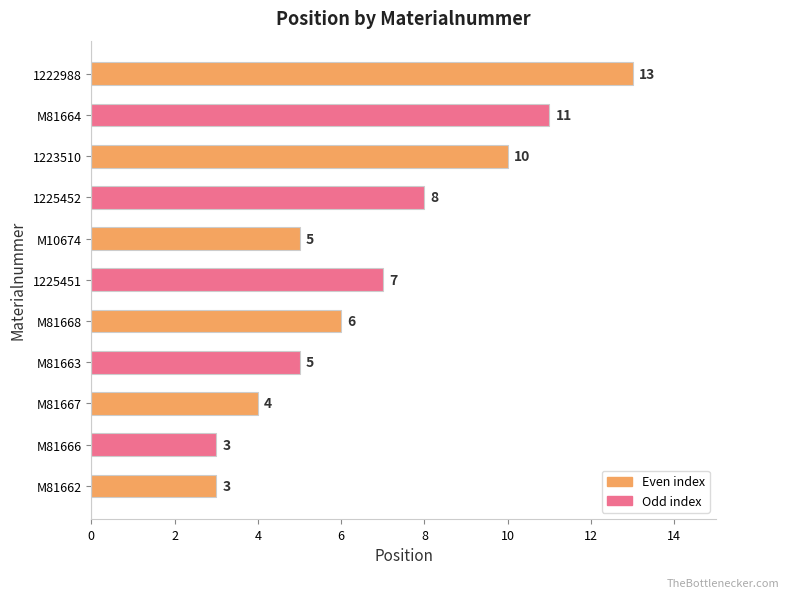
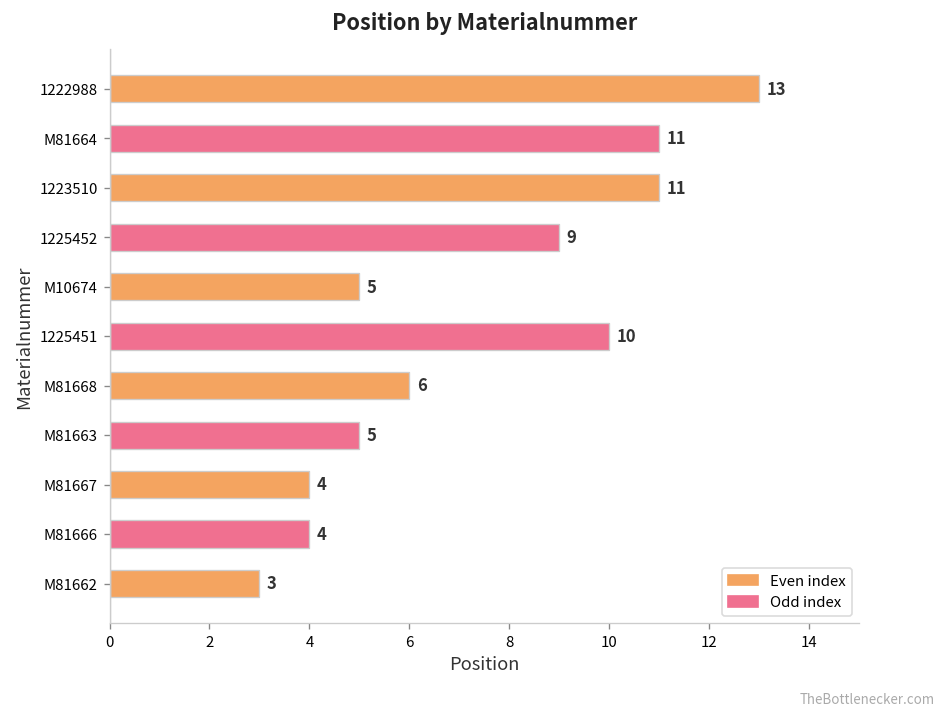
1223510: 10 -> 11
1225452: 8 -> 9
1225451: 7 -> 10
M81666: 3 -> 4
